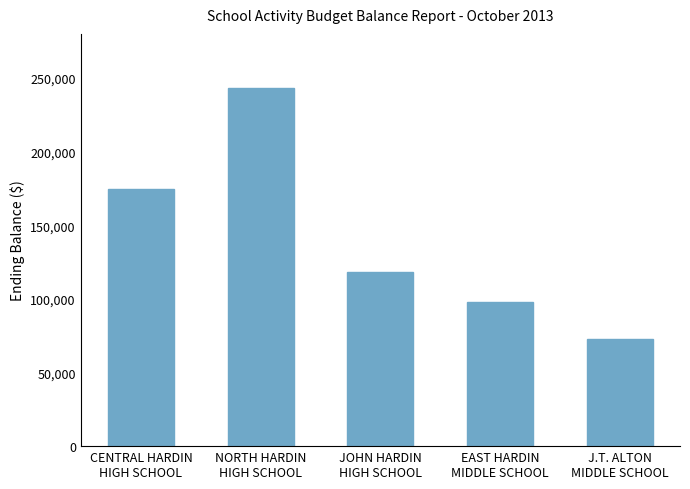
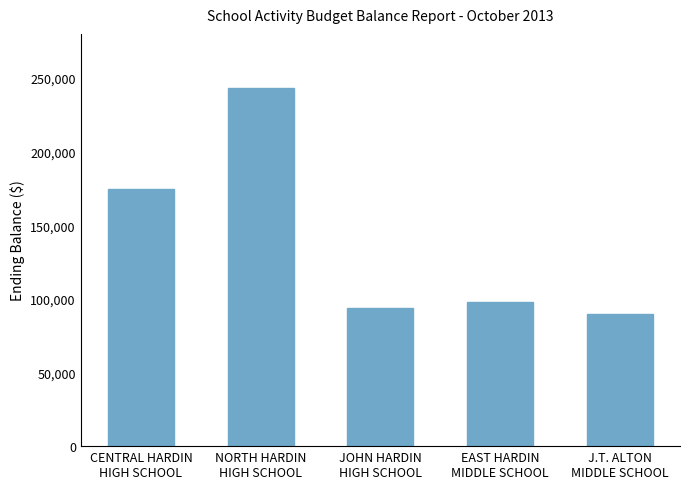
JOHN HARDIN HIGH SCHOOL: 118,000 -> 94,000
J.T. ALTON MIDDLE SCHOOL: 73,000 -> 90,000
